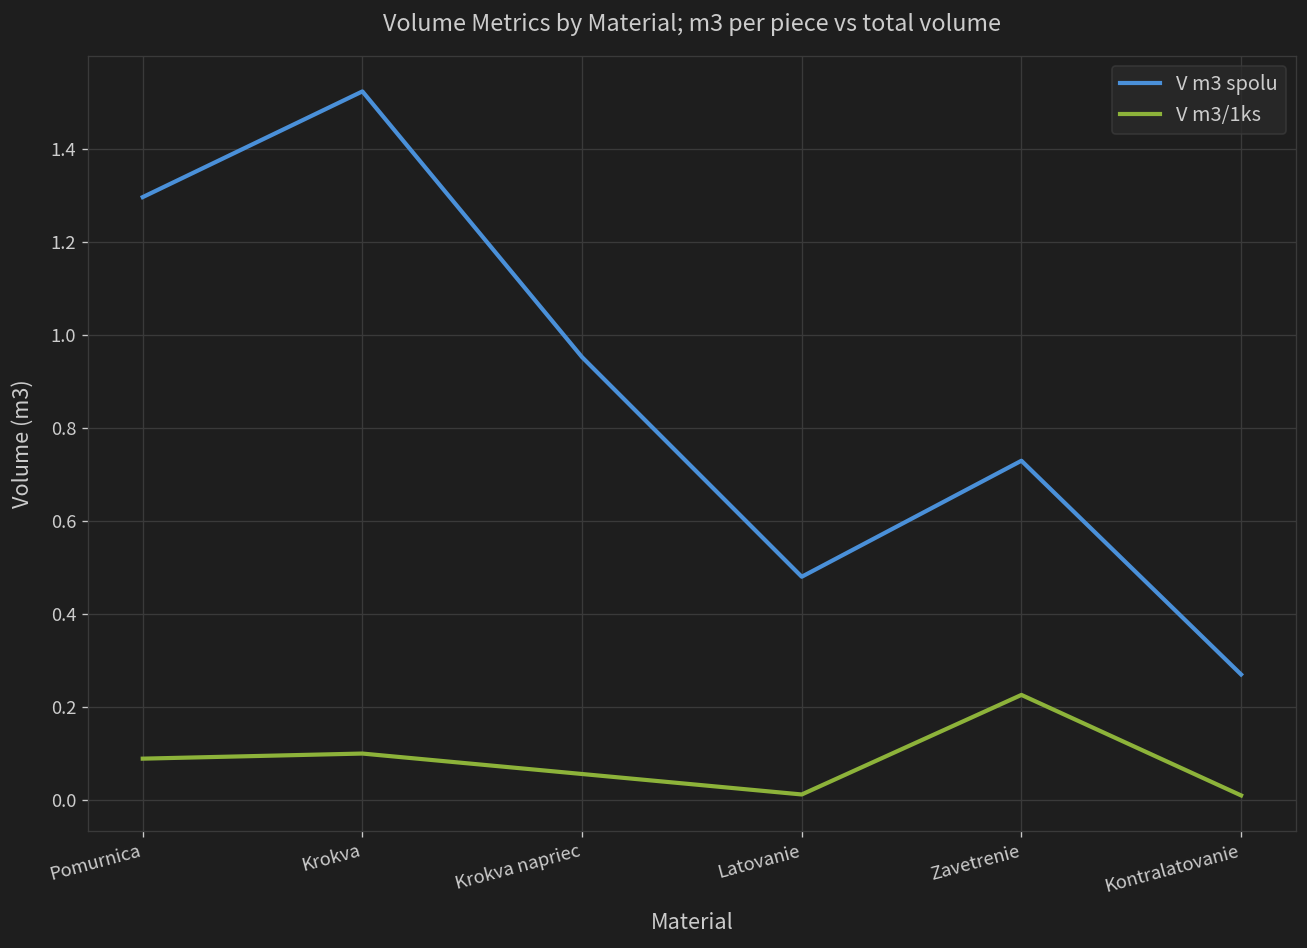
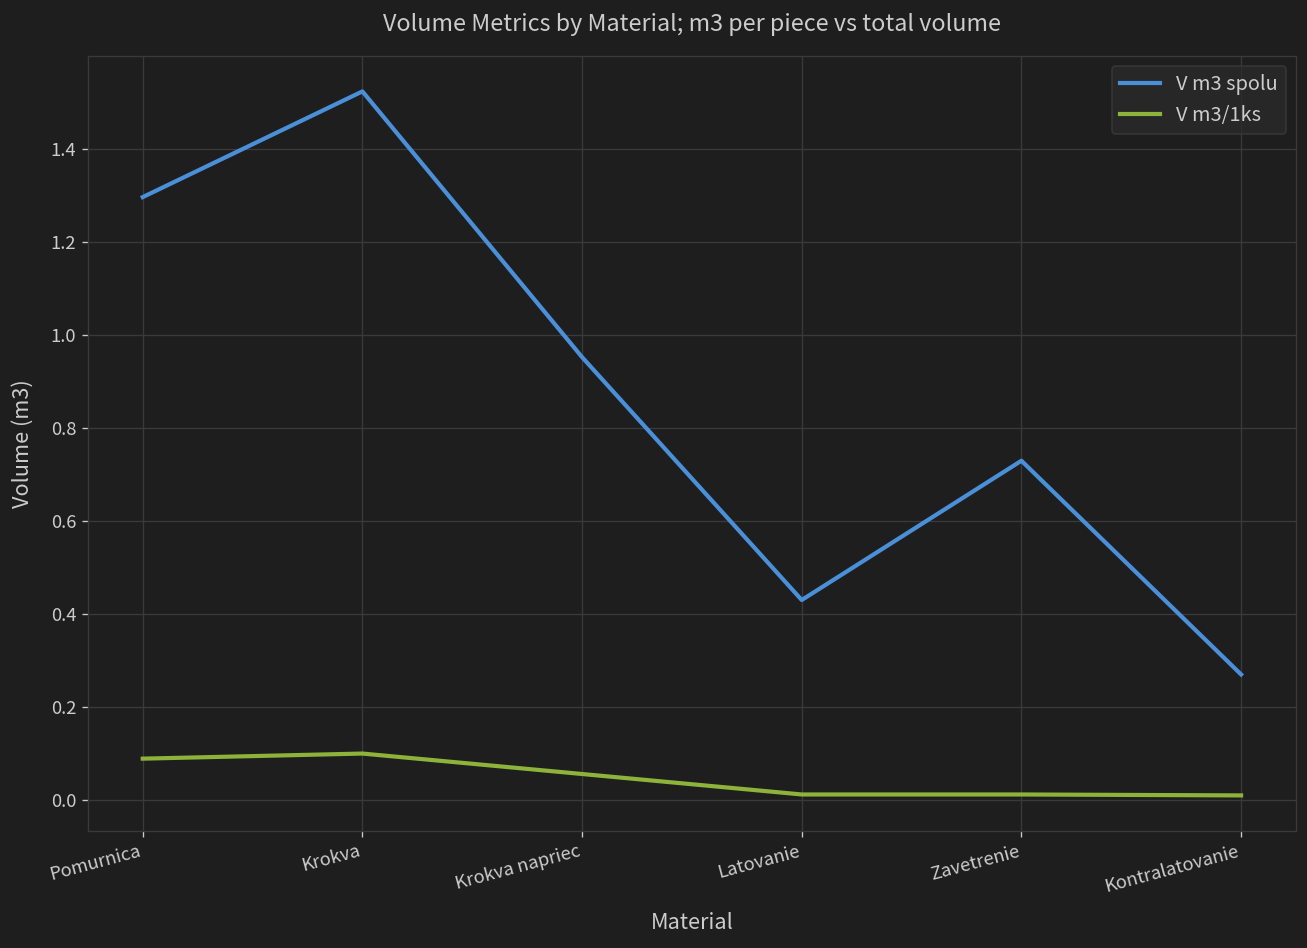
V m3 spolu, Latovanie: 0.48 -> 0.43
V m3/1ks, Zavetrenie: 0.23 -> 0.01
